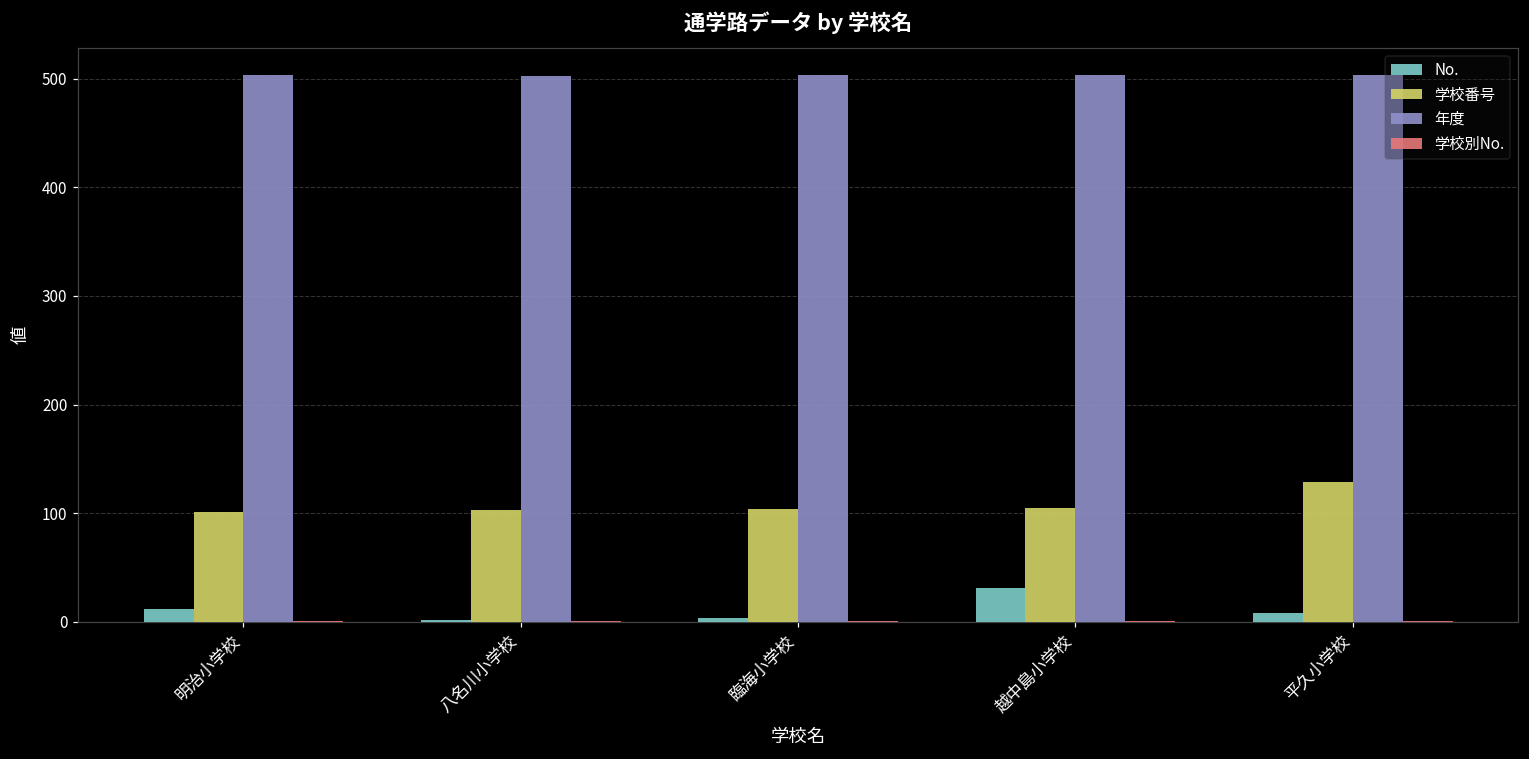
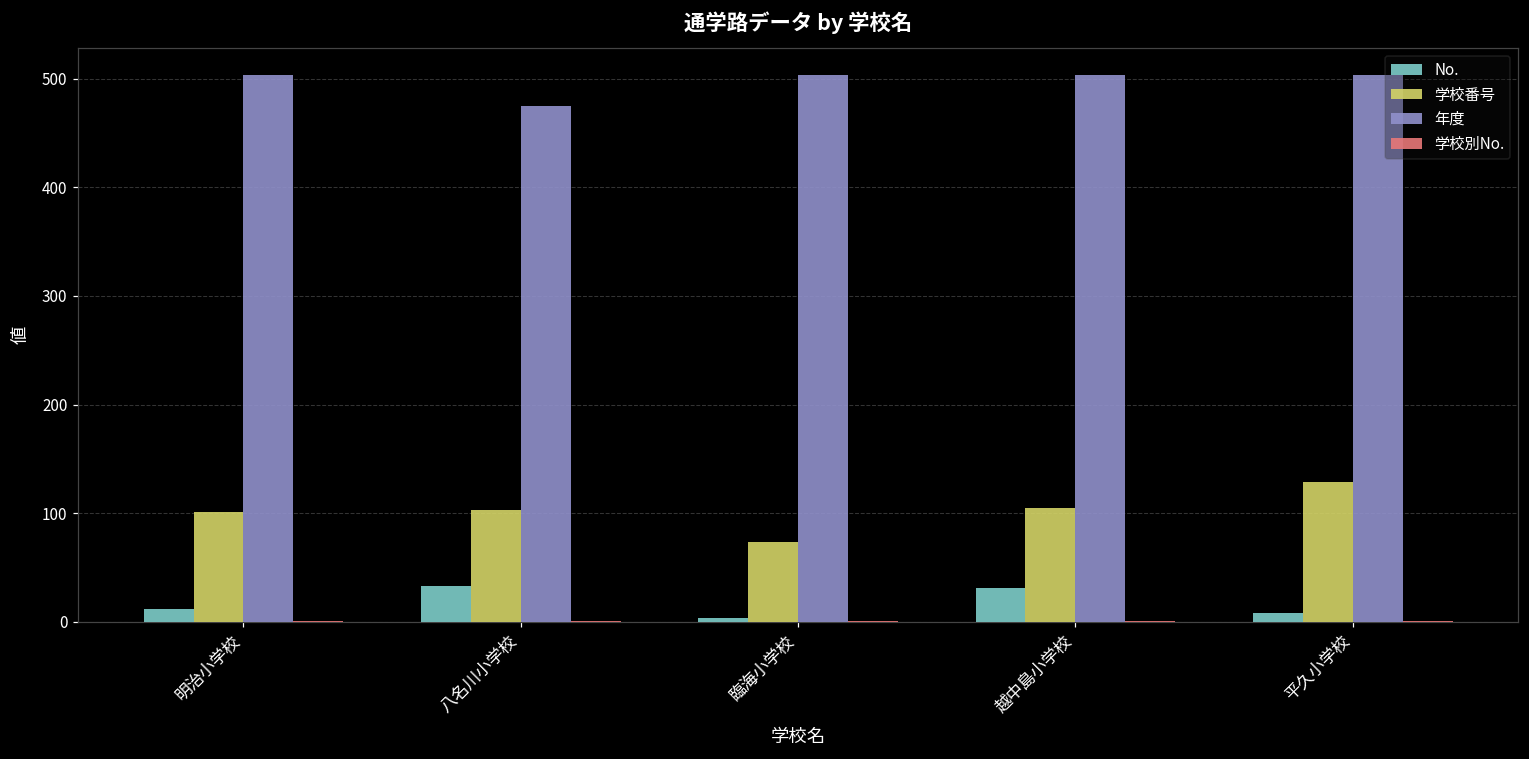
No., 八名川小学校: 0 -> 30
年度, 八名川小学校: 500 -> 480
学校番号, 臨海小学校: 100 -> 70
